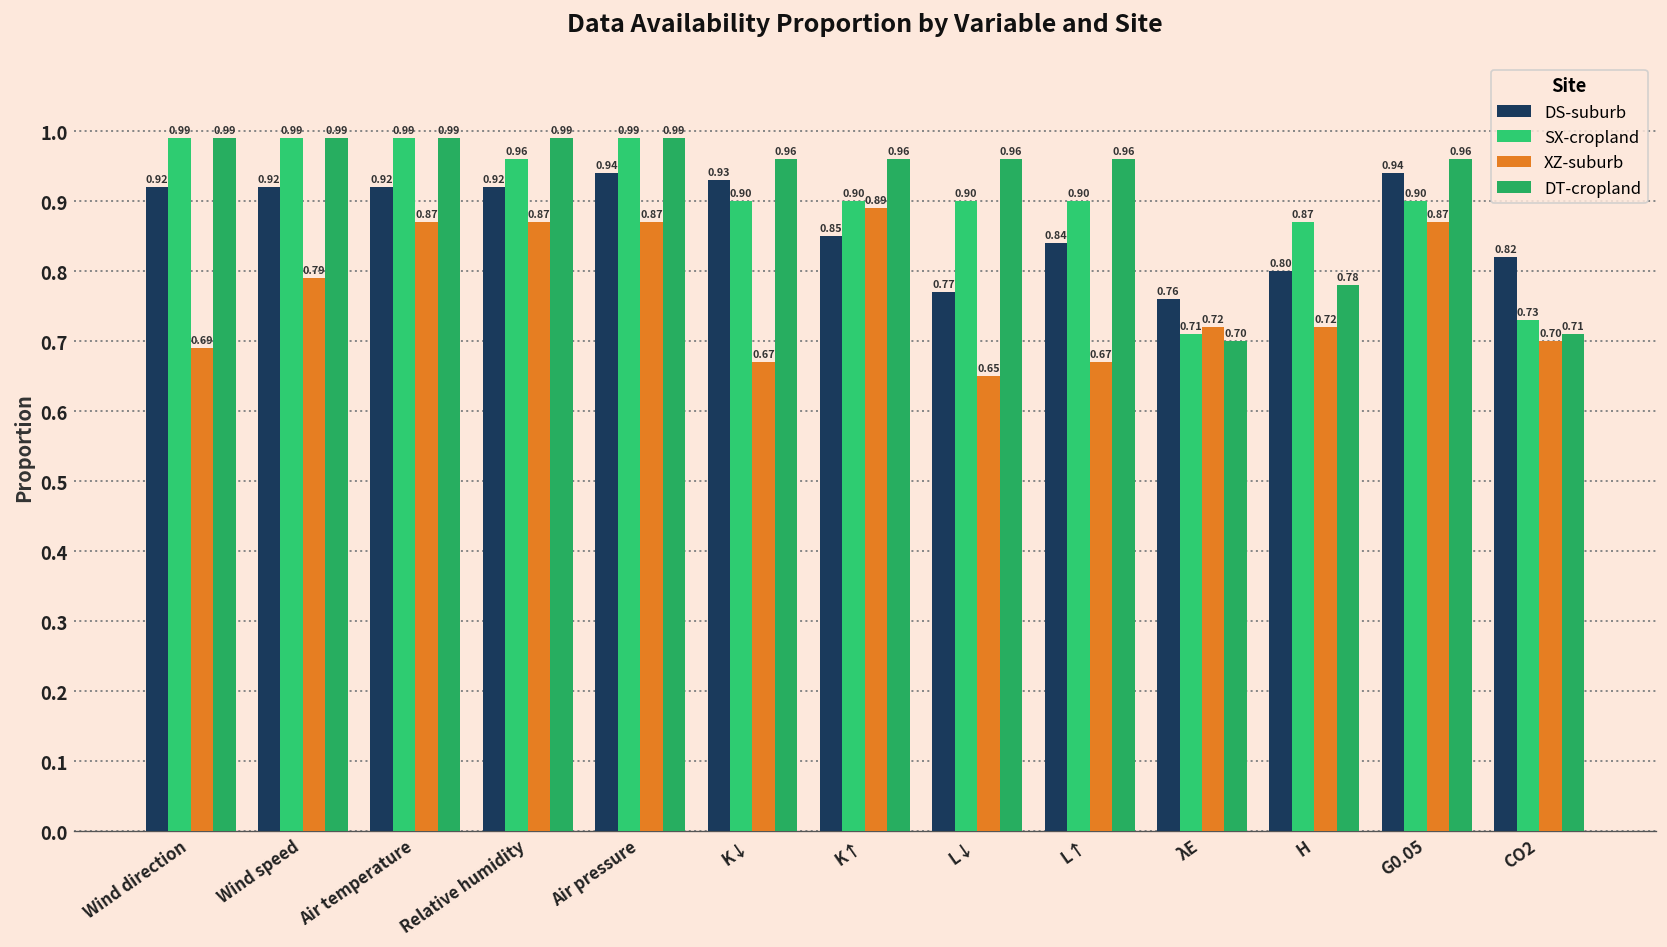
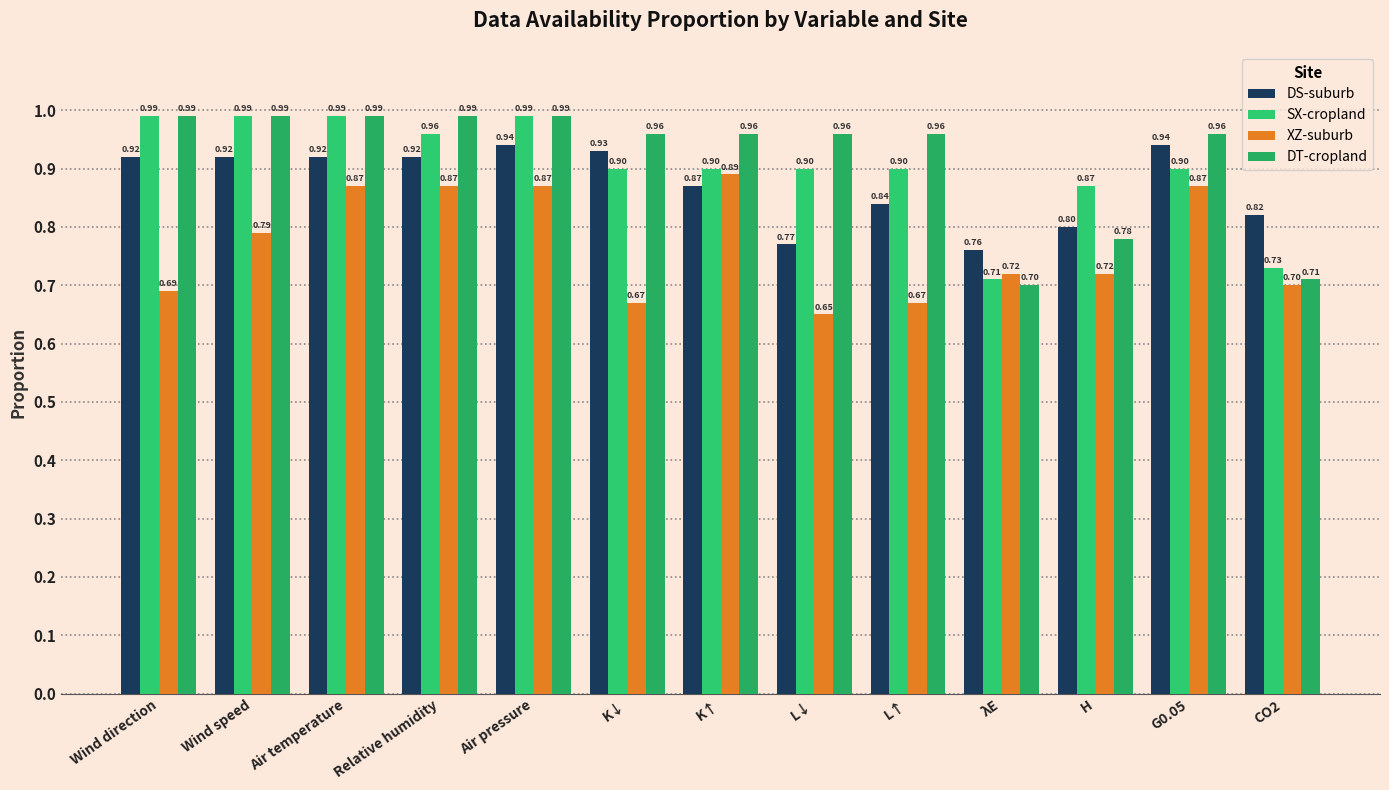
DS-suburb, K↑: 0.85 -> 0.87
